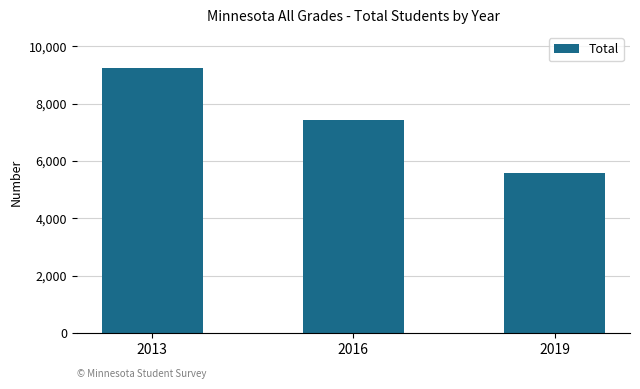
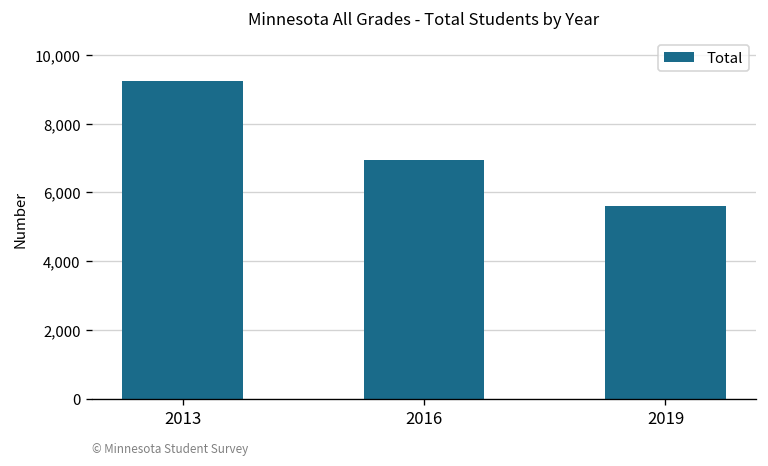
2016: 7,400 -> 7,000
